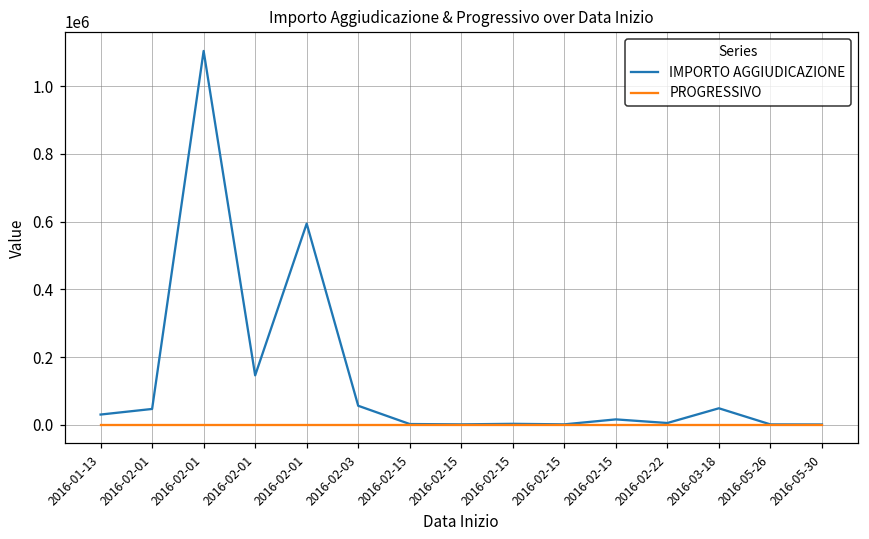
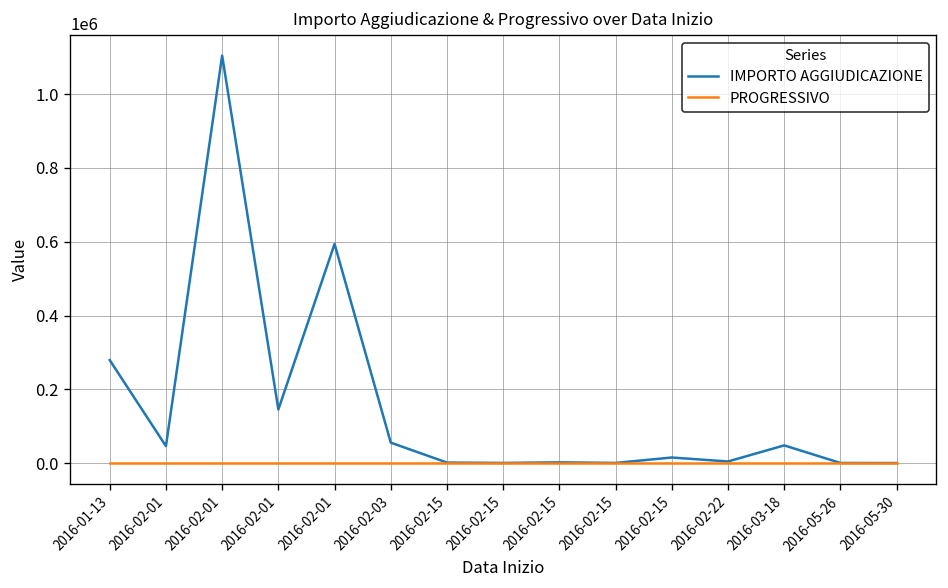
IMPORTO AGGIUDICAZIONE, 2016-01-13: 30000 -> 280000
